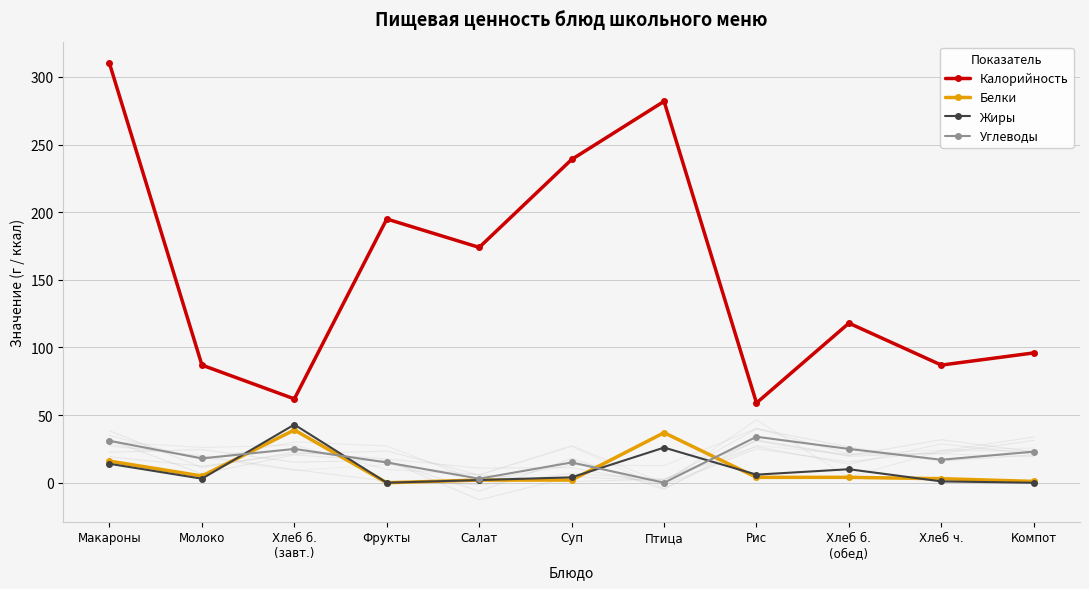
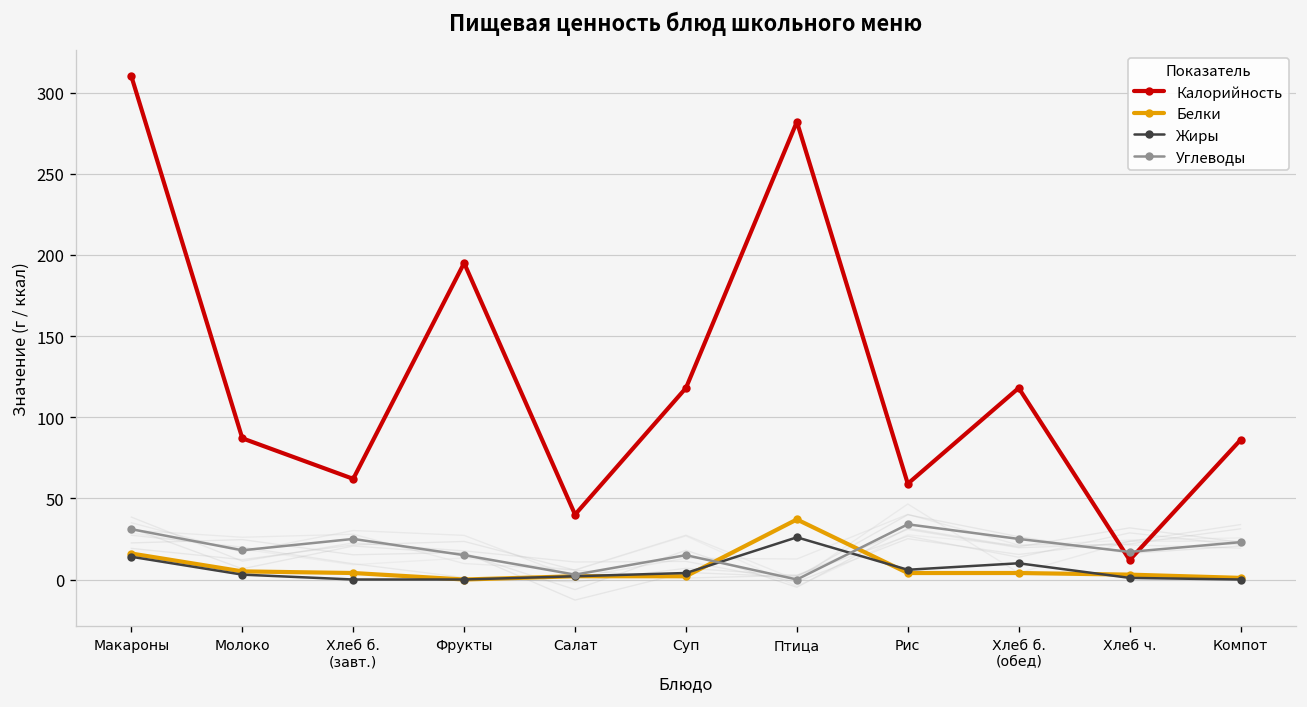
Белки, Хлеб б. (завт.): 39 -> 4
Жиры, Хлеб б. (завт.): 43 -> 0
Калорийность, Салат: 174 -> 40
Калорийность, Суп: 239 -> 118
Калорийность, Хлеб ч.: 87 -> 12
Калорийность, Компот: 96 -> 86
